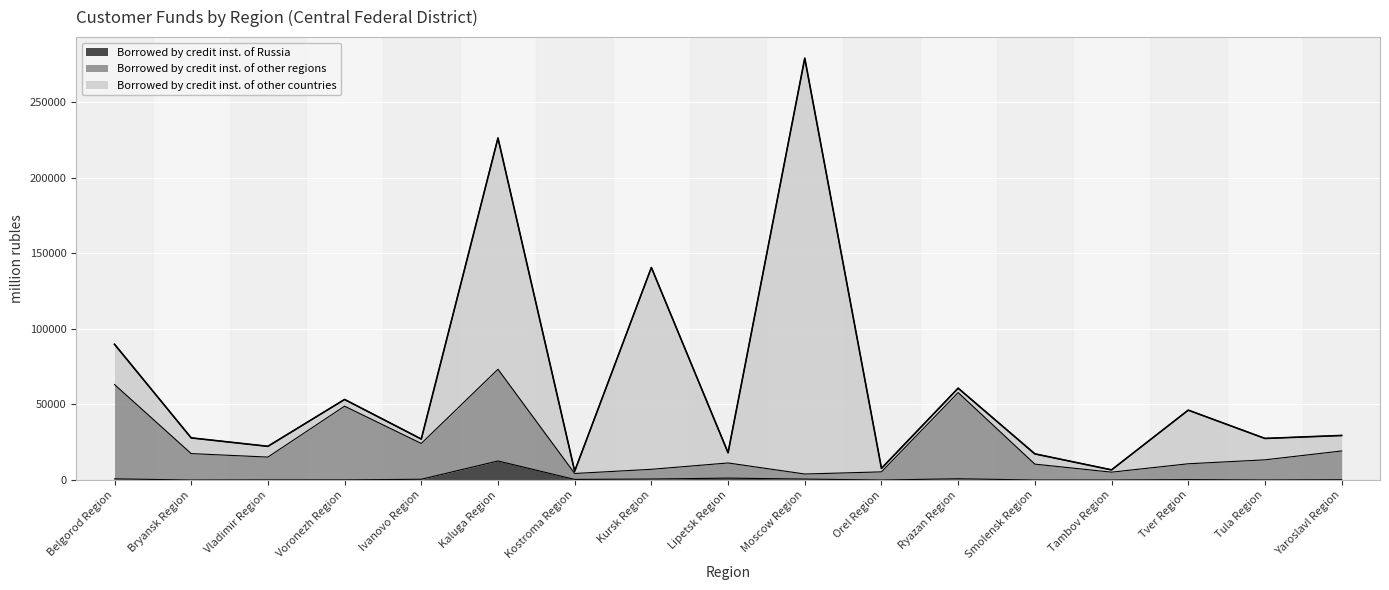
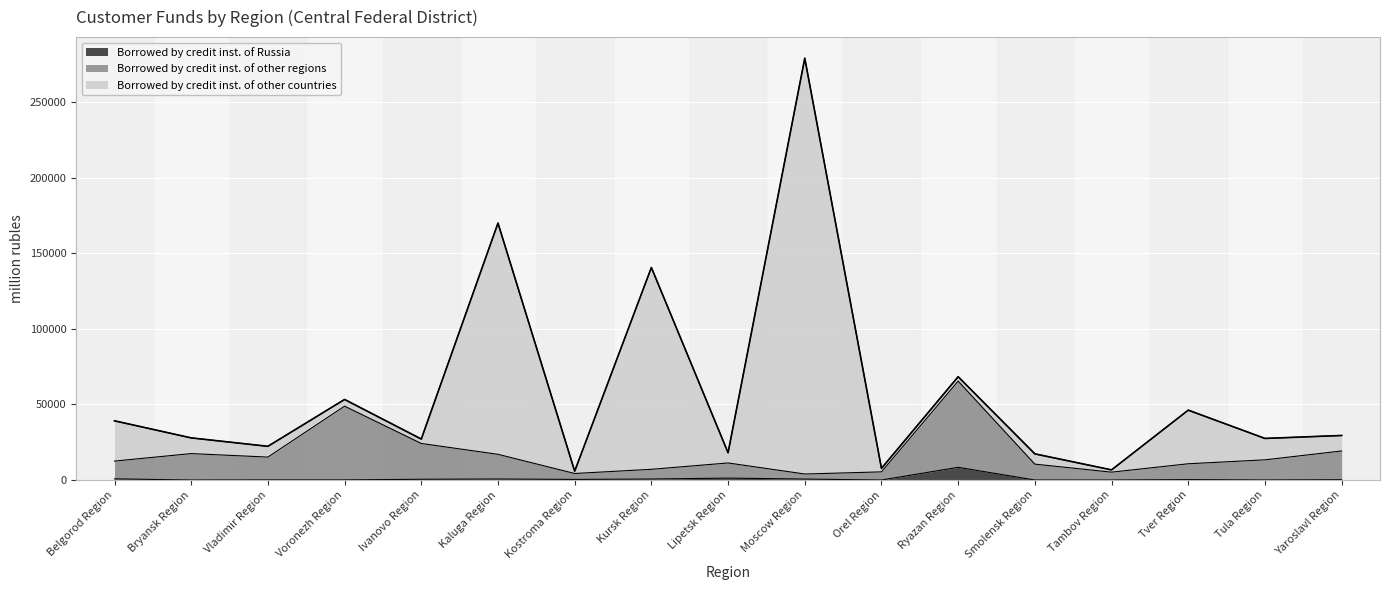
Borrowed by credit inst. of other regions, Belgorod Region: 62000 -> 12000
Borrowed by credit inst. of Russia, Kaluga Region: 13000 -> 1000
Borrowed by credit inst. of other regions, Kaluga Region: 61000 -> 16000
Borrowed by credit inst. of Russia, Ryazan Region: 1000 -> 8000
